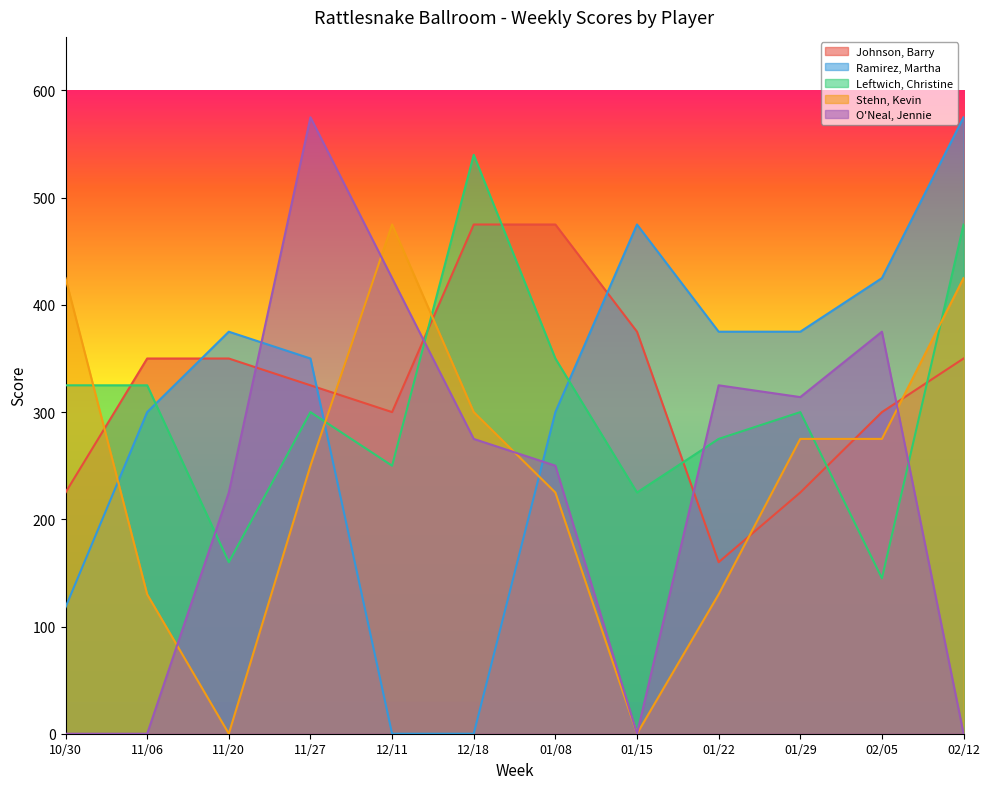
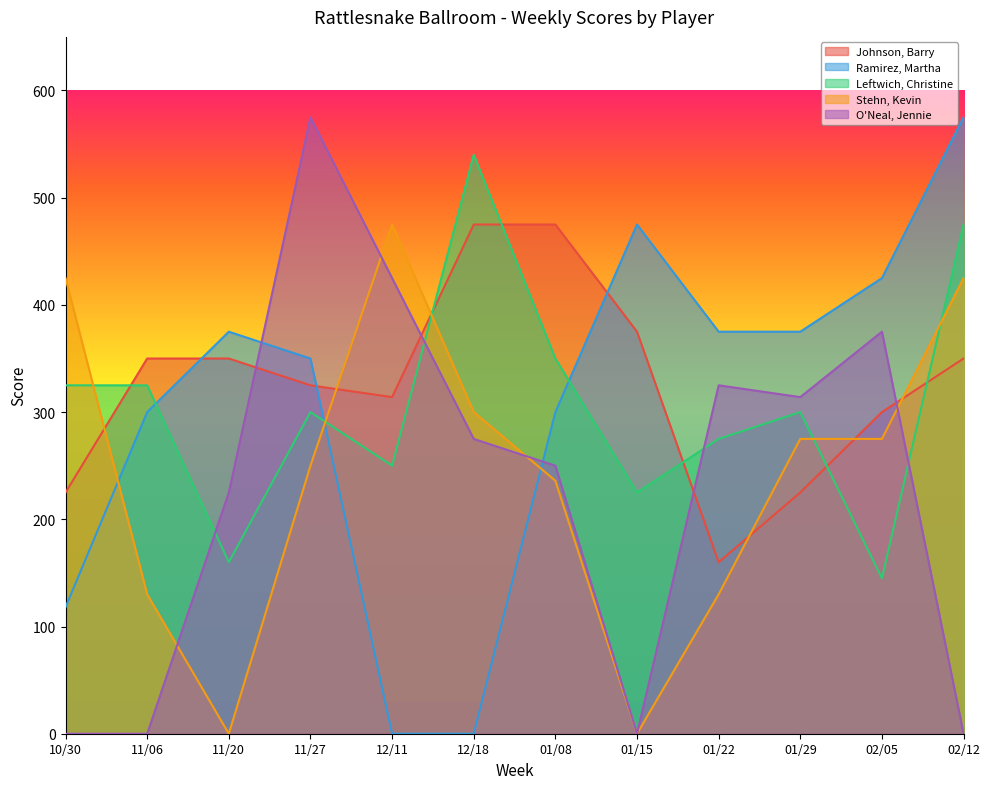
Johnson, Barry, 12/11: 300 -> 314
Stehn, Kevin, 01/08: 225 -> 236
